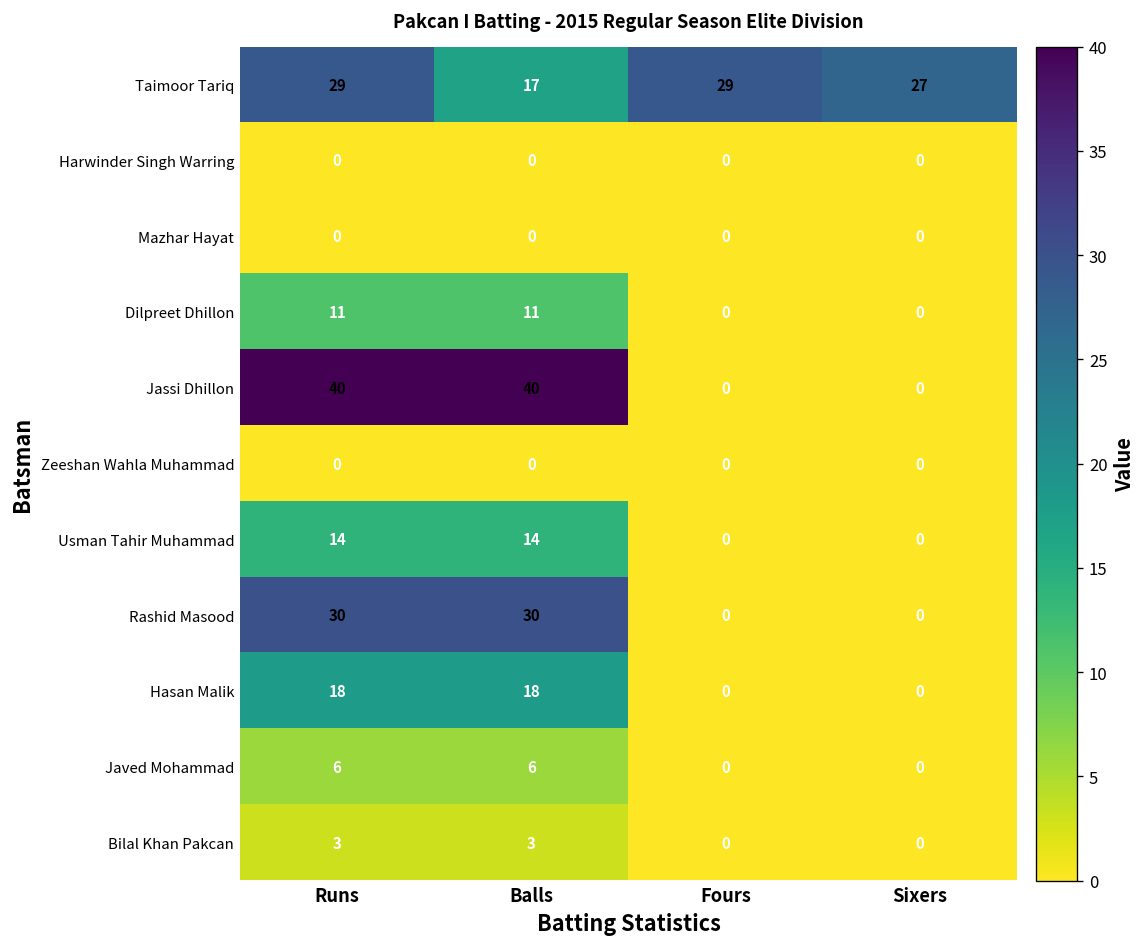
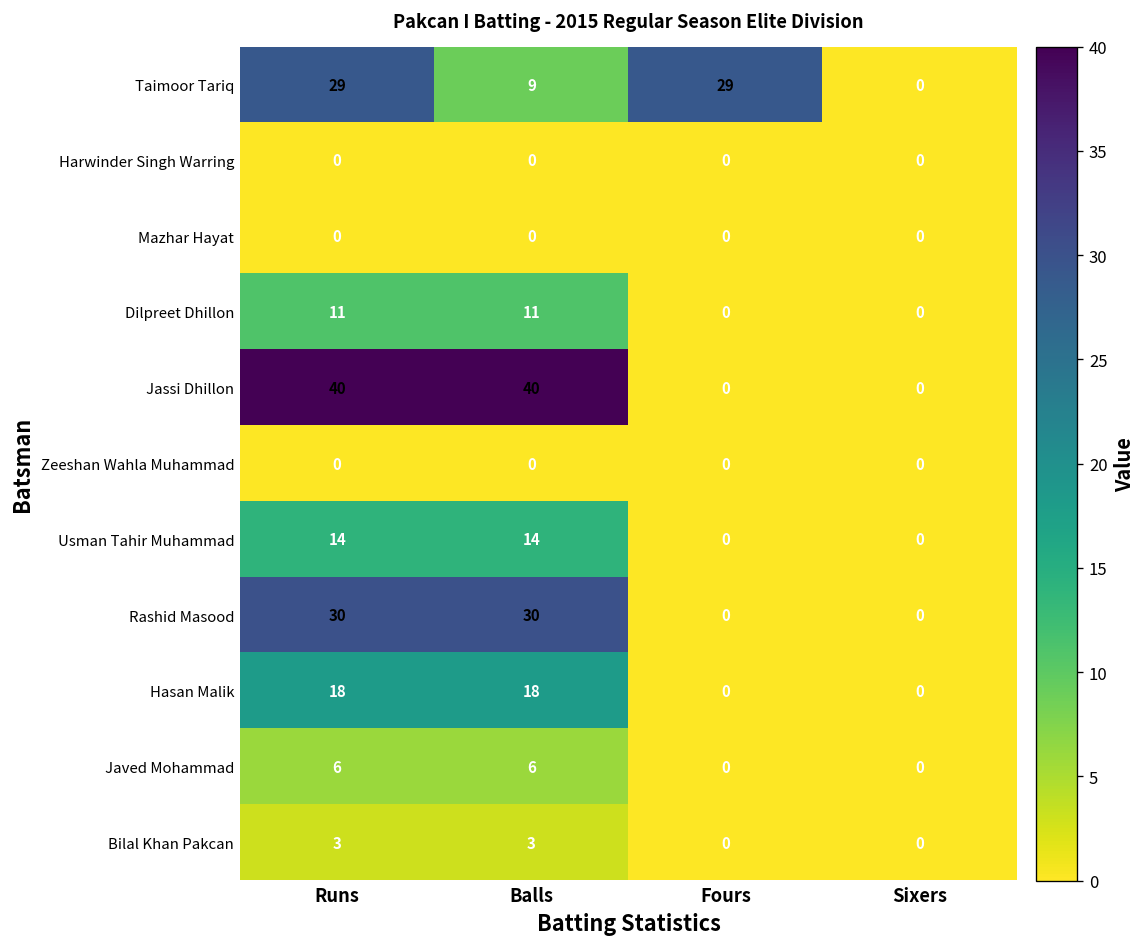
Taimoor Tariq, Balls: 17 -> 9
Taimoor Tariq, Sixers: 27 -> 0
